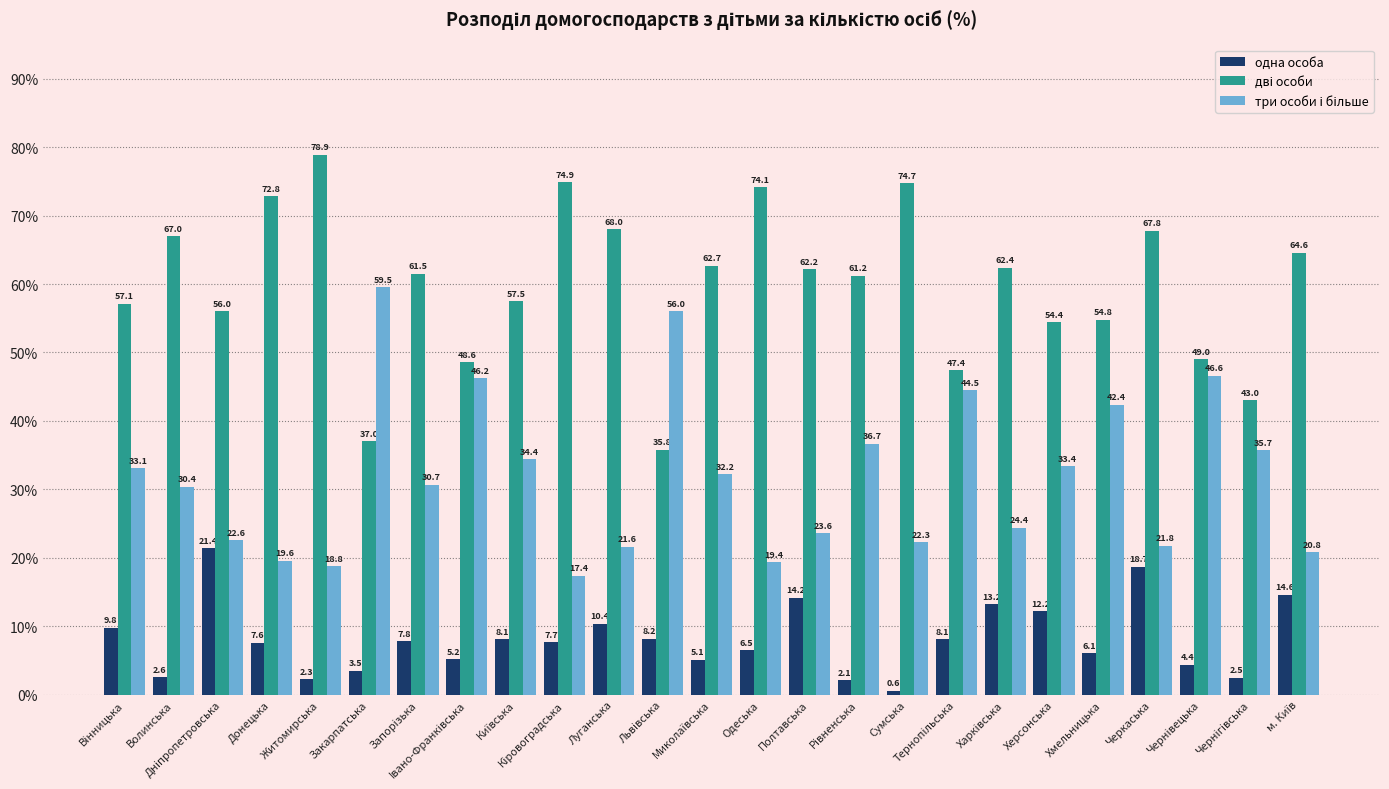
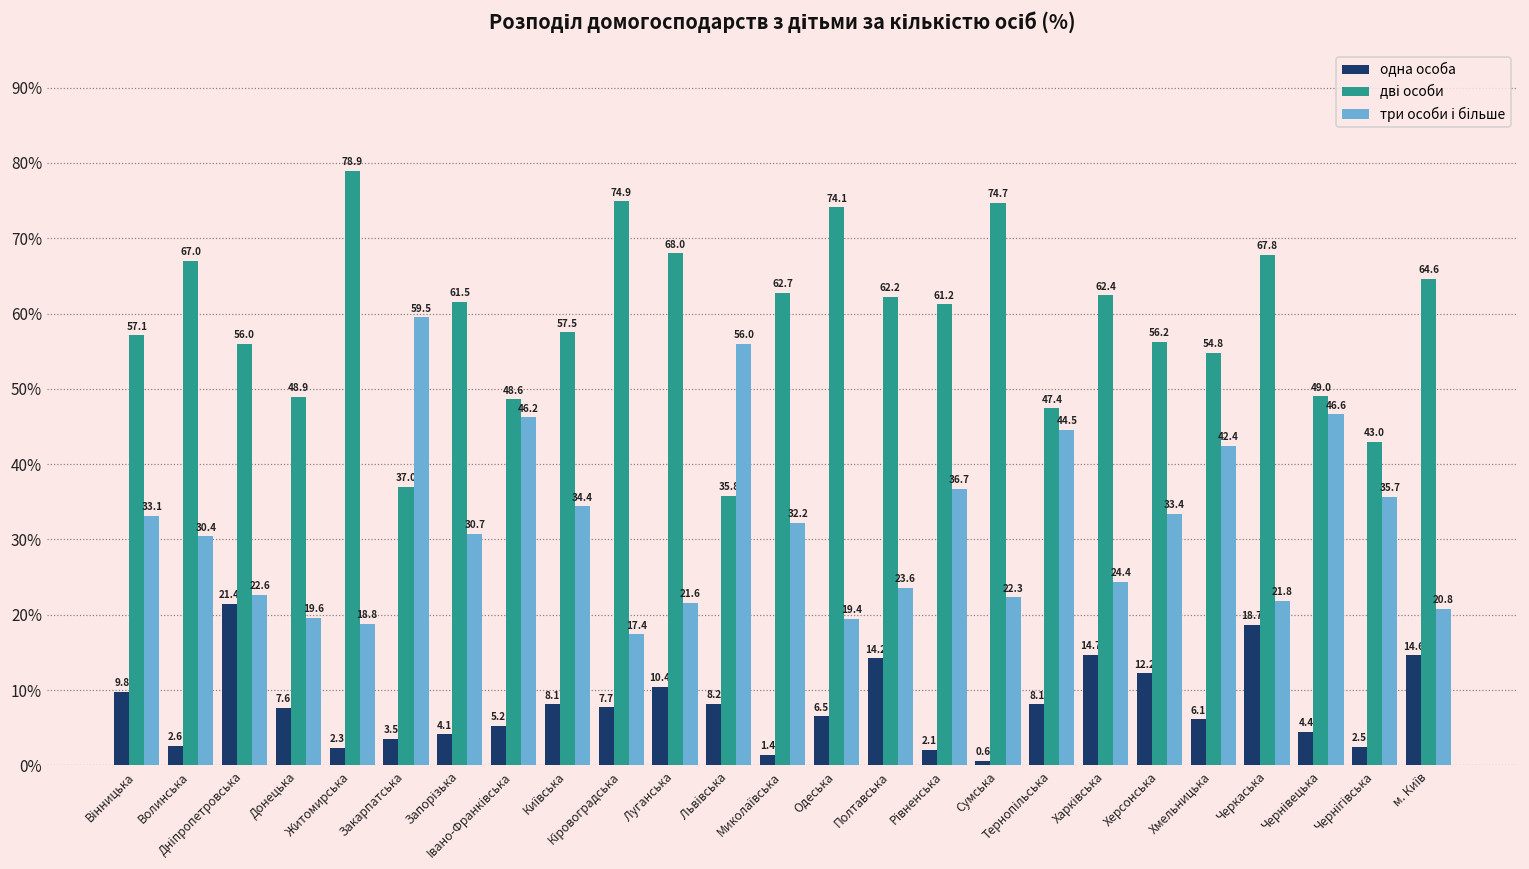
дві особи, Донецька: 72.8 -> 48.9
одна особа, Запорізька: 7.8 -> 4.1
одна особа, Миколаївська: 5.1 -> 1.4
одна особа, Харківська: 13.2 -> 14.7
дві особи, Херсонська: 54.4 -> 56.2
